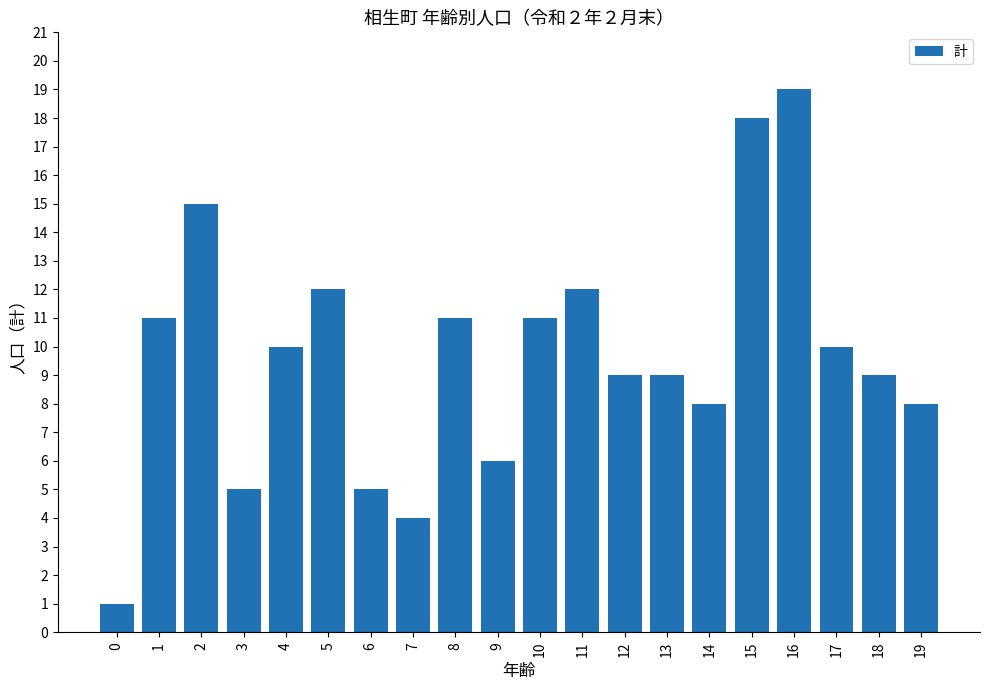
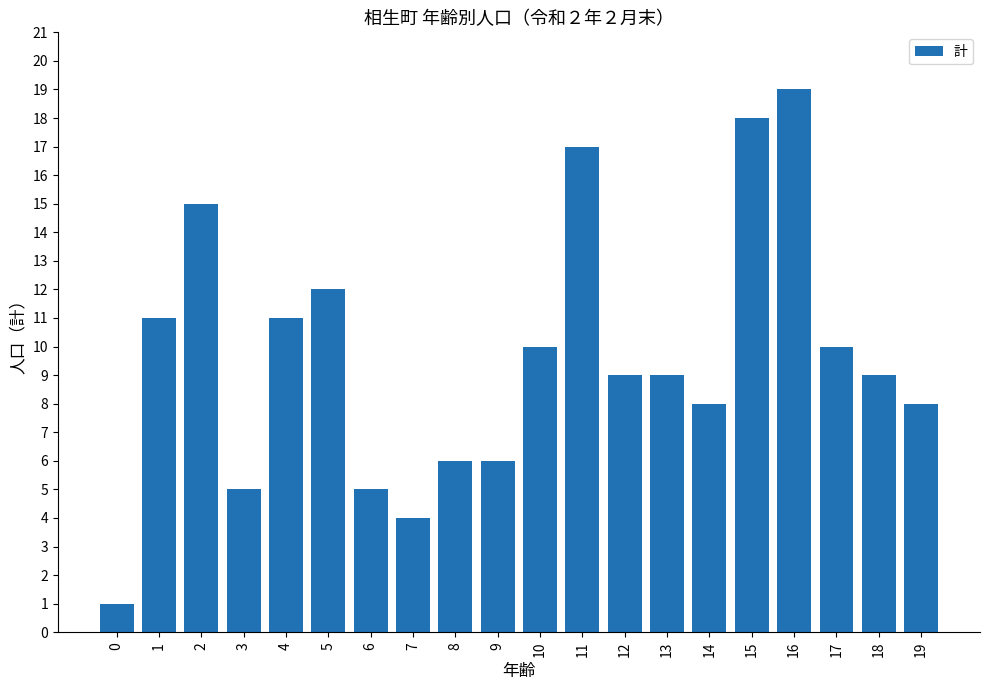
4: 10 -> 11
8: 11 -> 6
10: 11 -> 10
11: 12 -> 17
